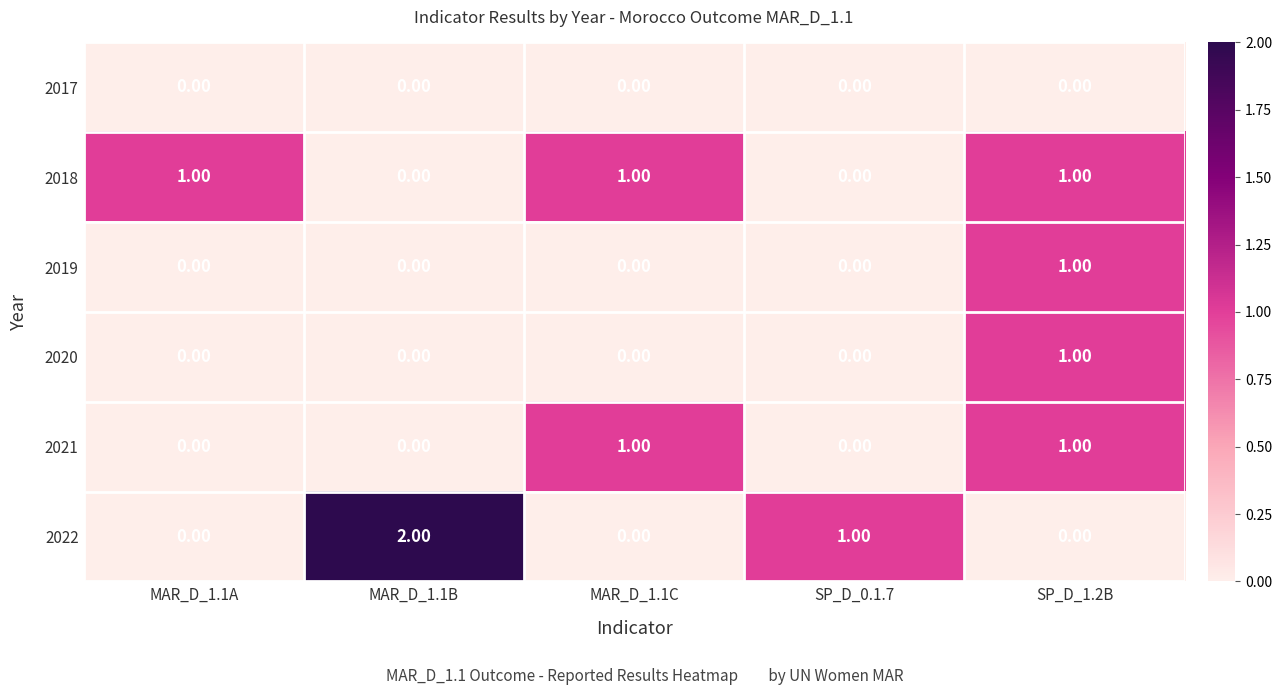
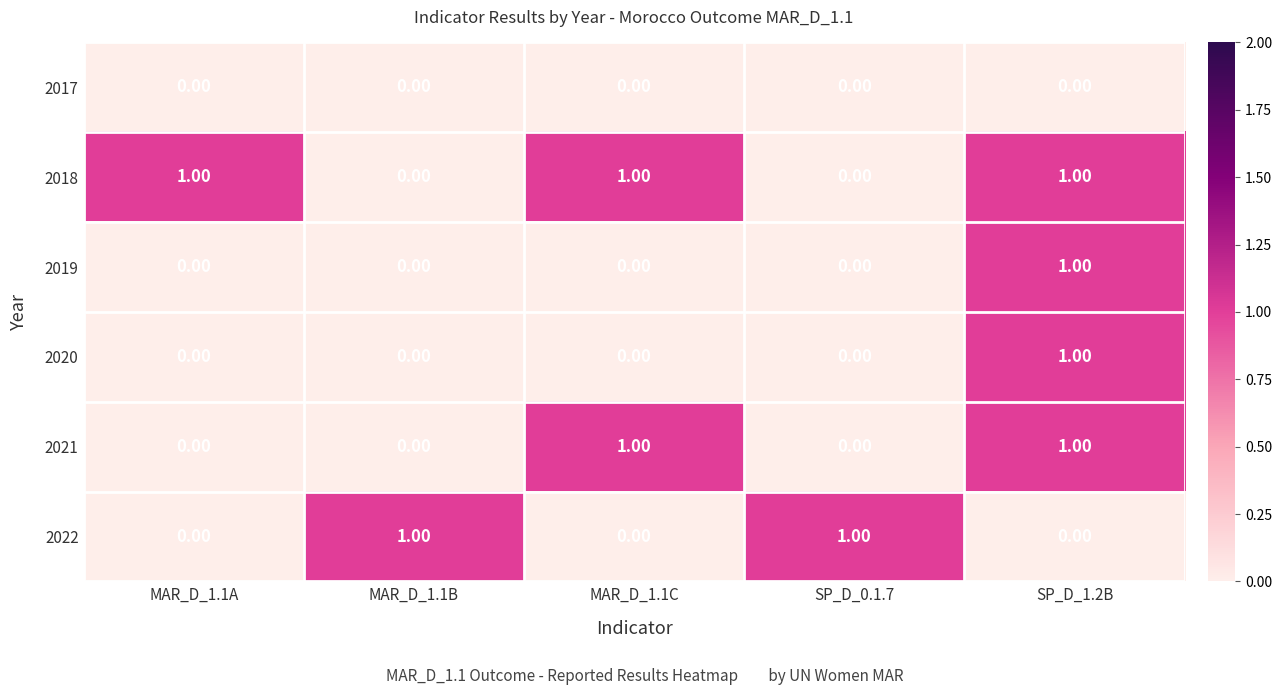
2022, MAR_D_1.1B: 2.00 -> 1.00
